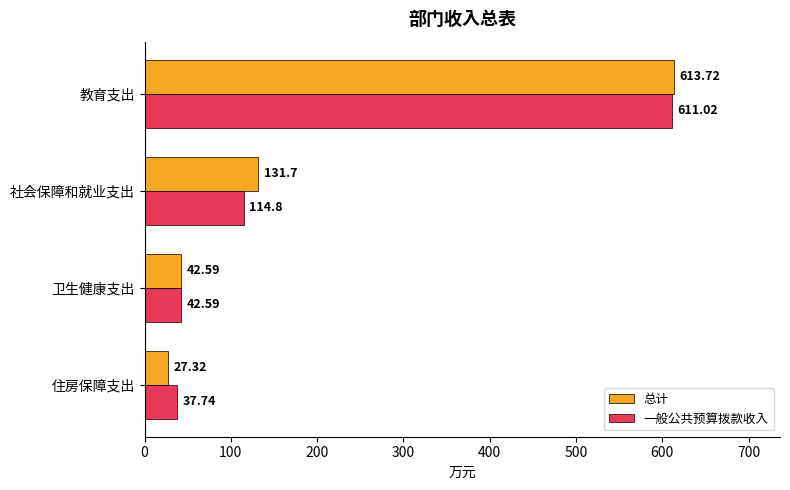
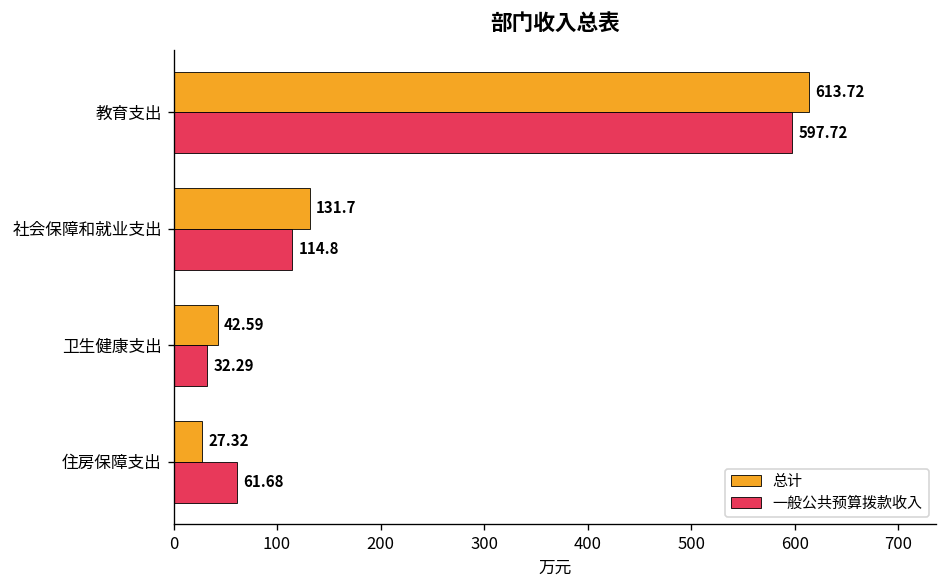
一般公共预算拨款收入, 教育支出: 611.02 -> 597.72
一般公共预算拨款收入, 卫生健康支出: 42.59 -> 32.29
一般公共预算拨款收入, 住房保障支出: 37.74 -> 61.68
